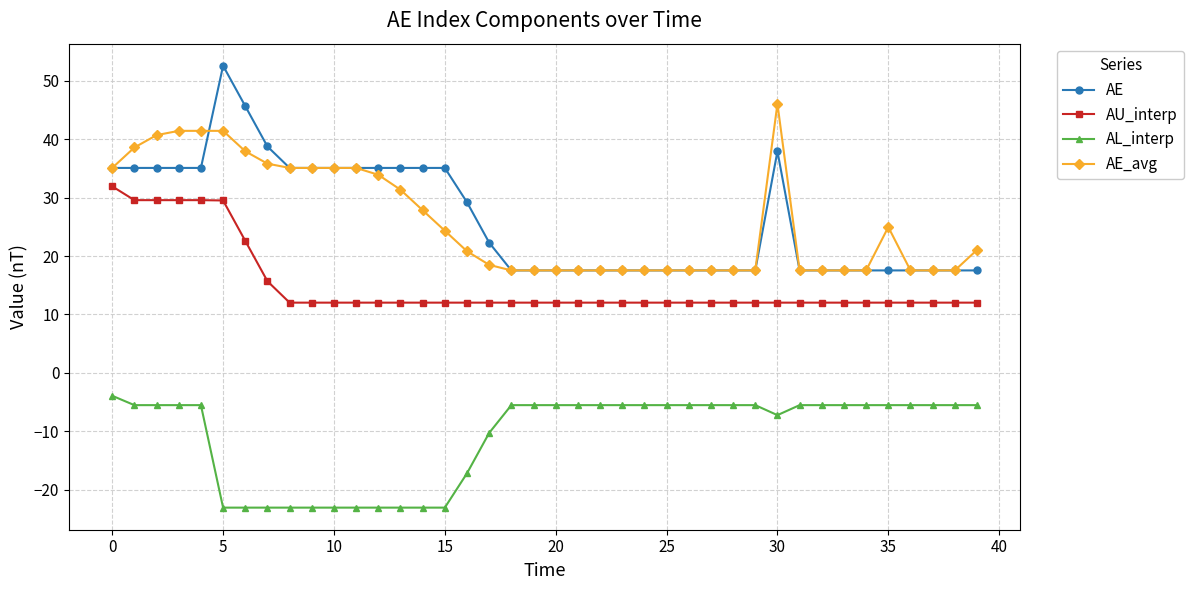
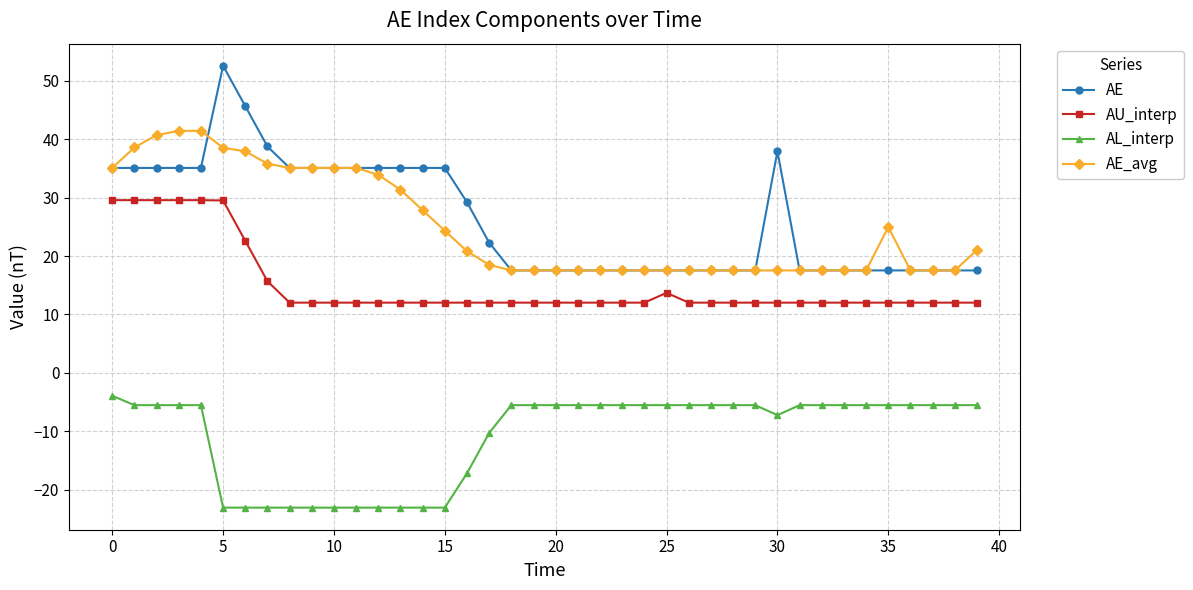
AU_interp, 0: 32 -> 30
AE_avg, 5: 41 -> 39
AU_interp, 25: 12 -> 14
AE_avg, 30: 46 -> 18
